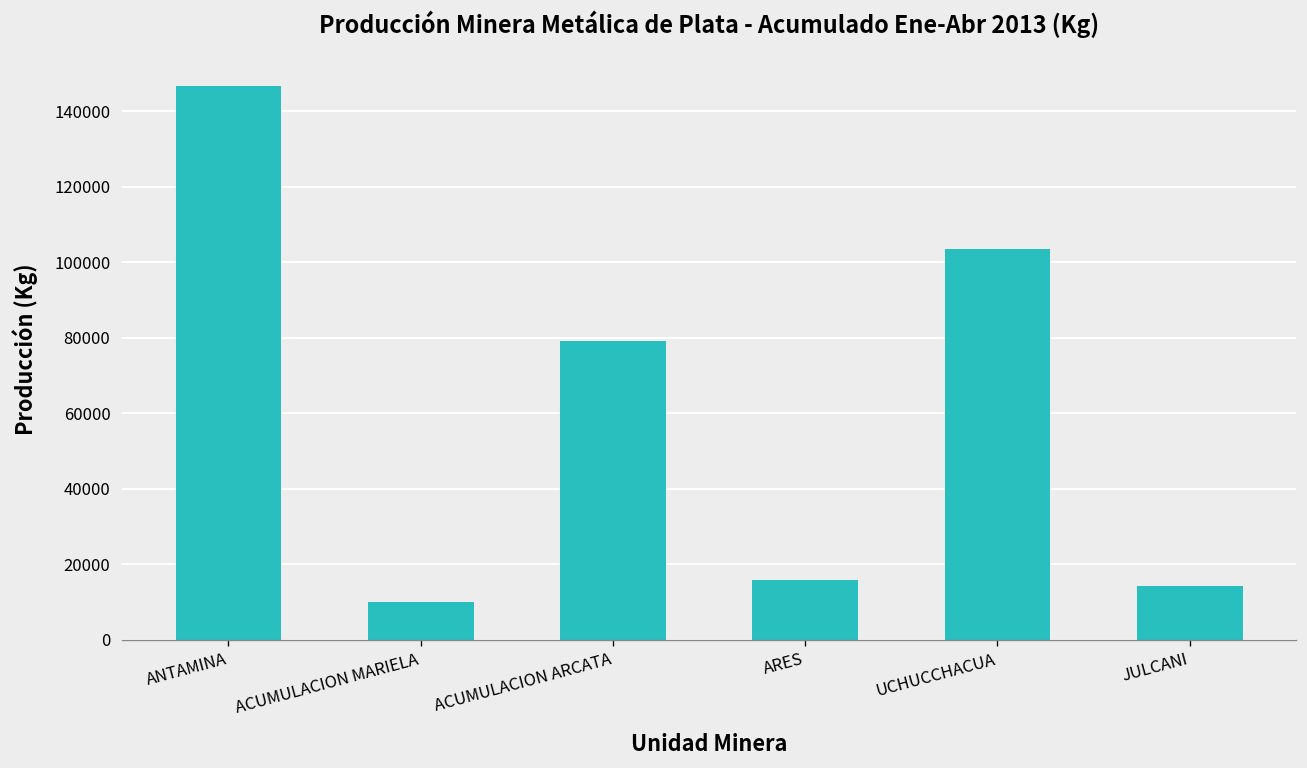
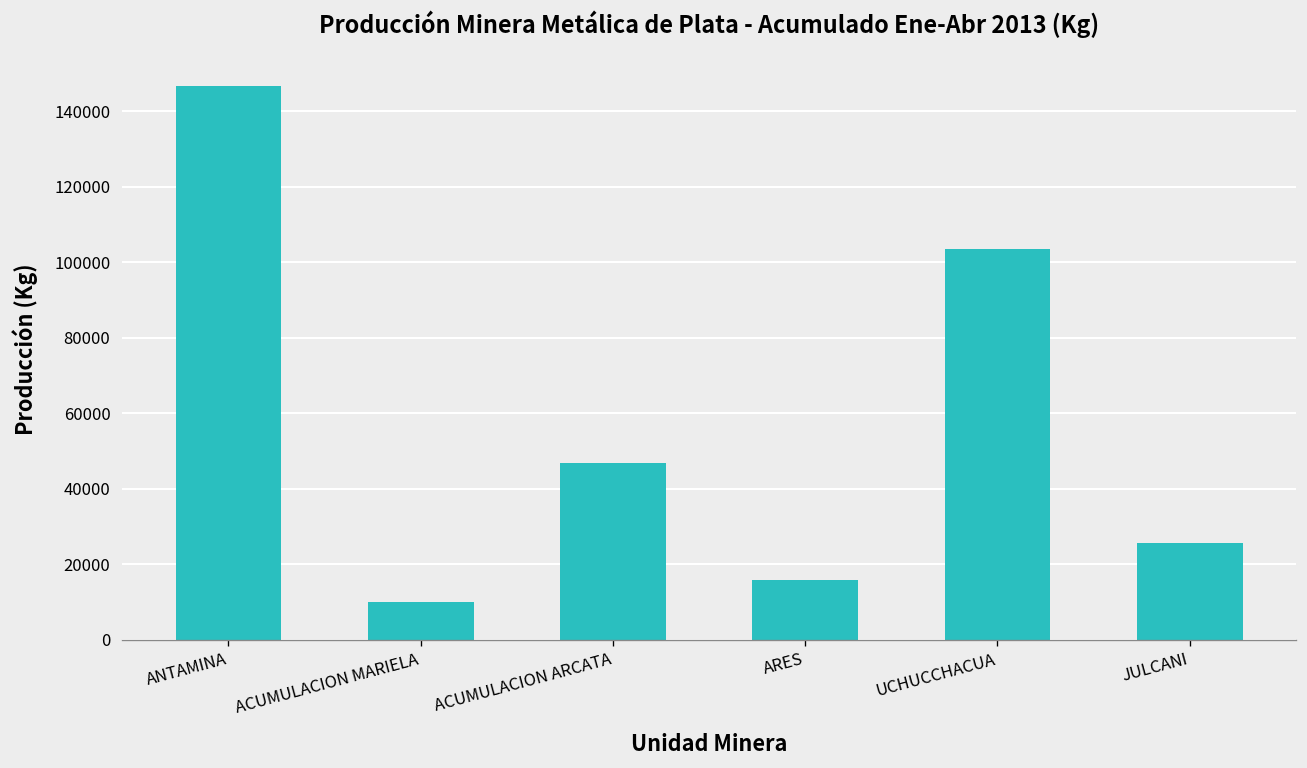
ACUMULACION ARCATA: 79000 -> 47000
JULCANI: 14000 -> 26000
